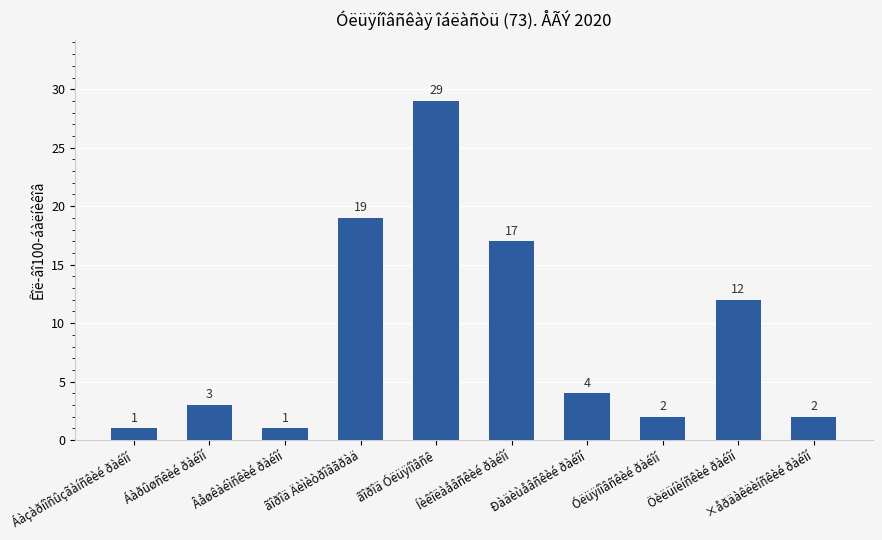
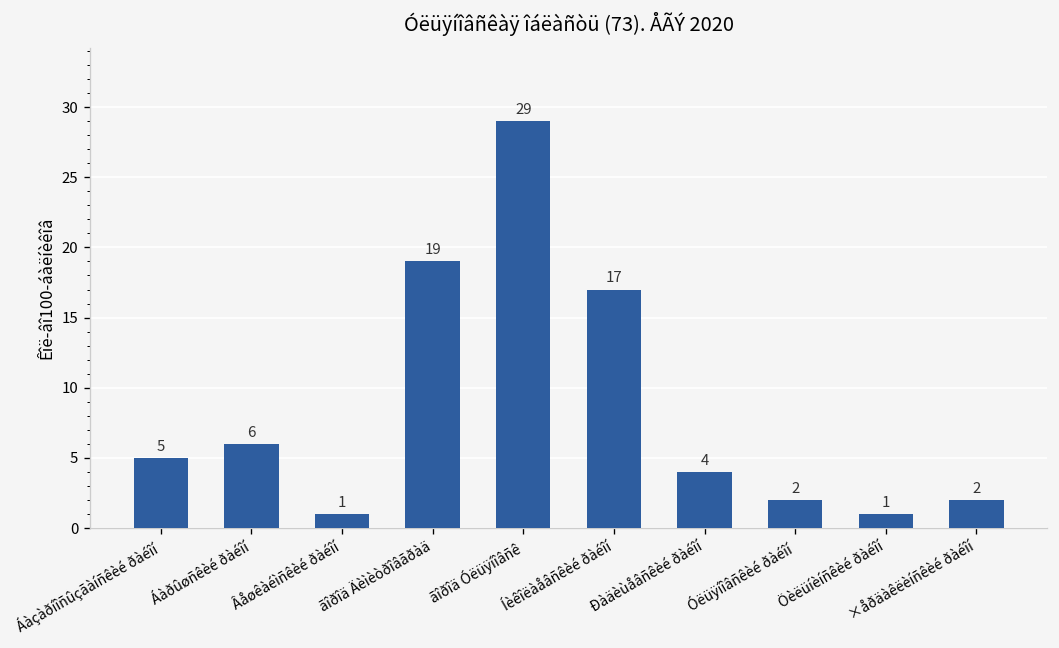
Áàçàðíîñûçãàíñêèé ðàéîí: 1 -> 5
Áàðûøñêèé ðàéîí: 3 -> 6
Öèëüíèíñêèé ðàéîí: 12 -> 1
